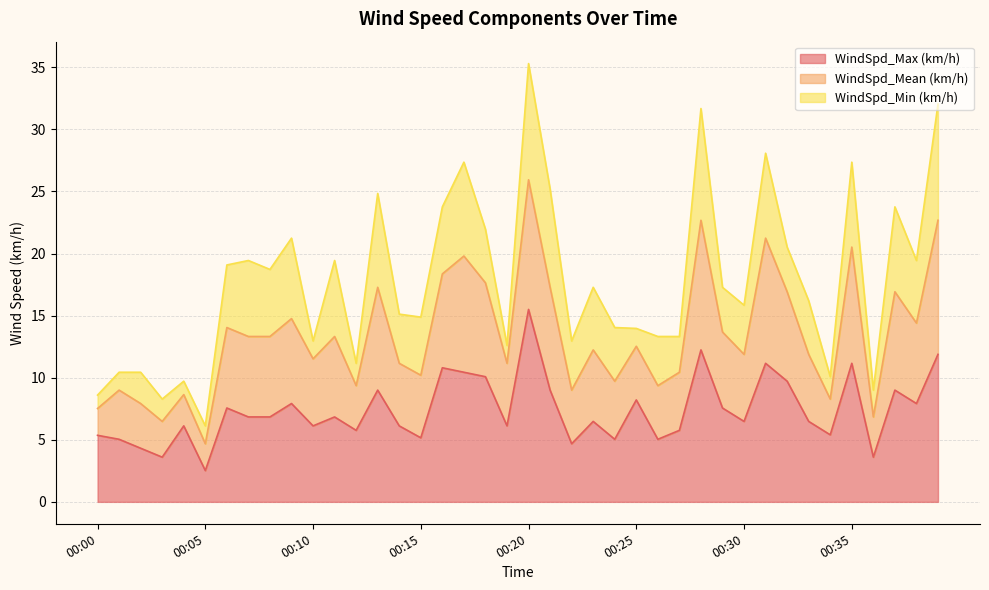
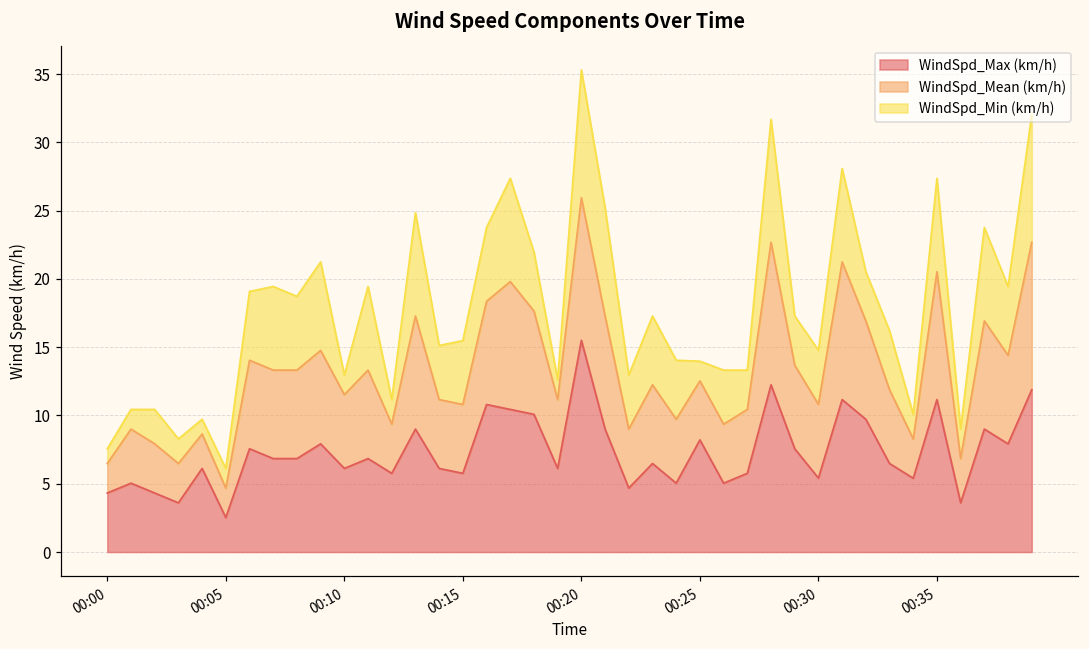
WindSpd_Max (km/h), 00:00: 5.4 -> 4.3
WindSpd_Max (km/h), 00:15: 5.2 -> 5.8
WindSpd_Max (km/h), 00:30: 6.5 -> 5.4
